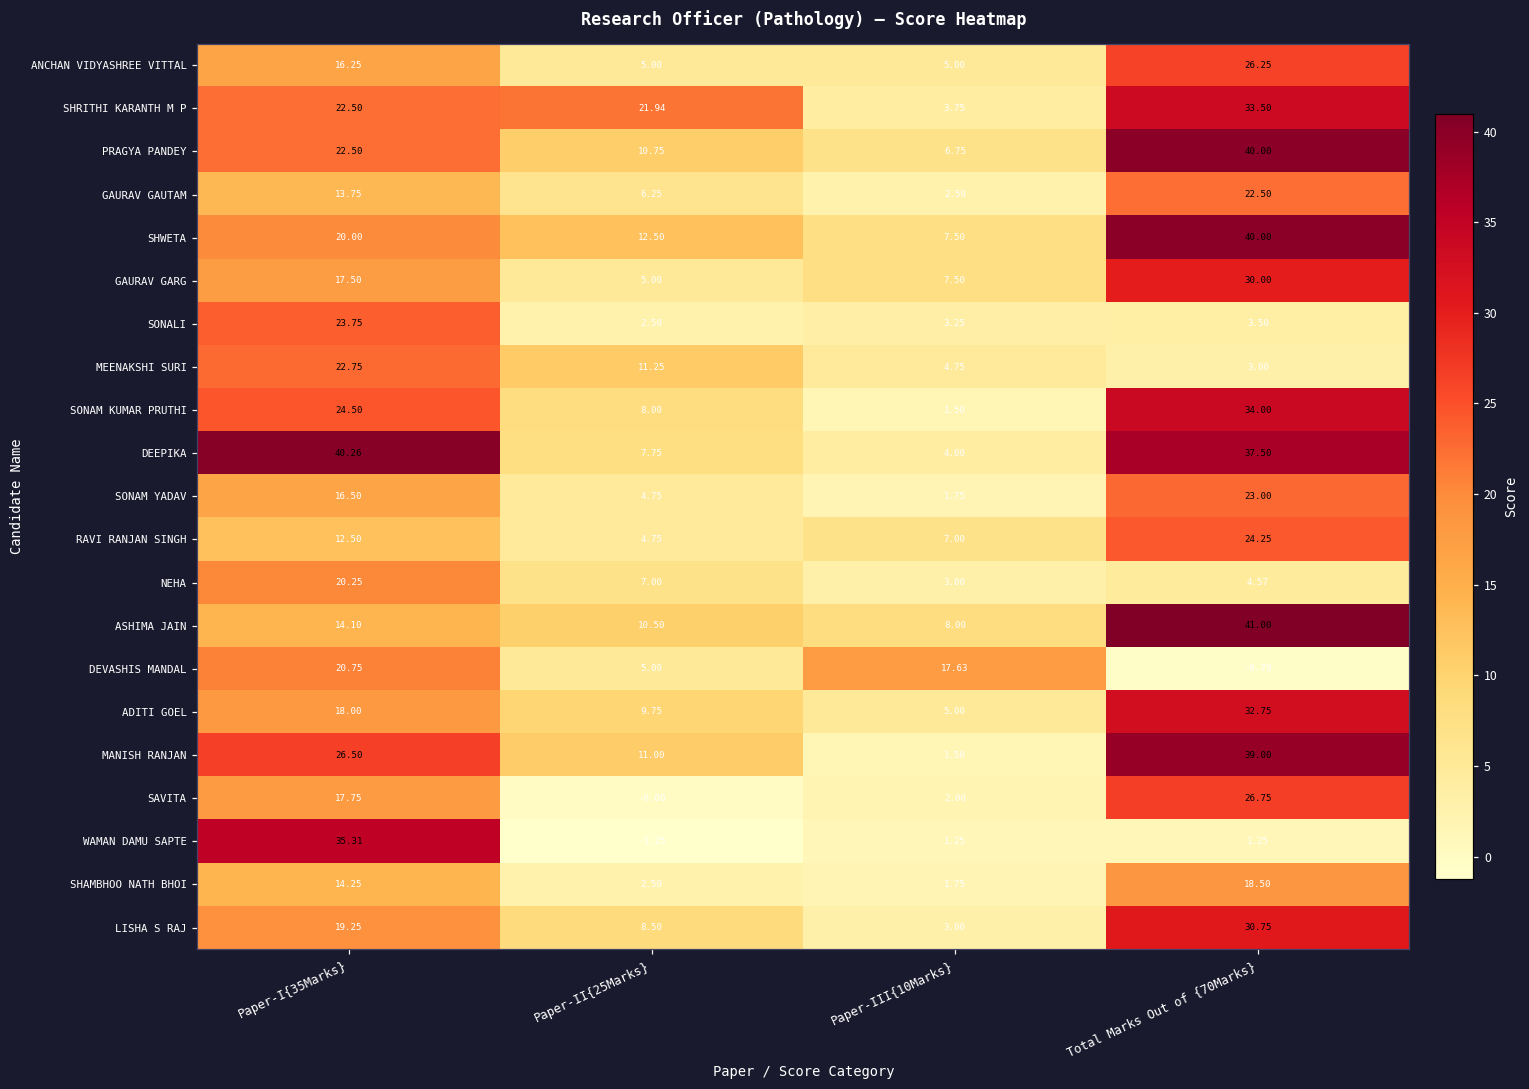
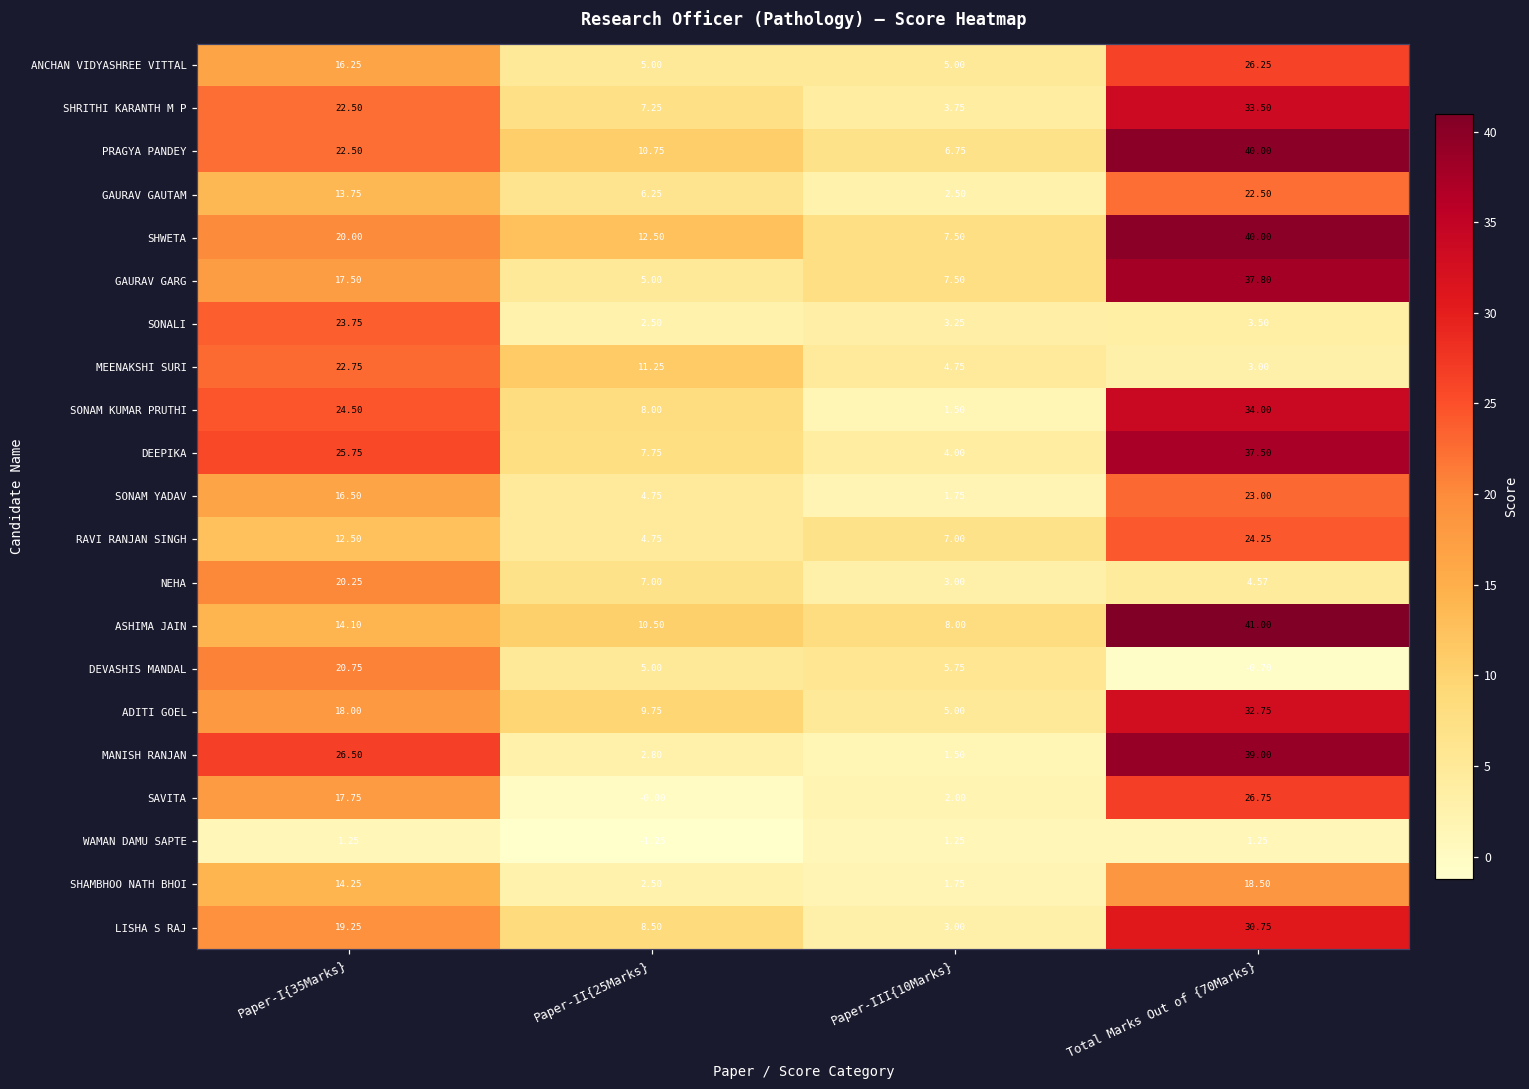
SHRITHI KARANTH M P, Paper-II{25Marks}: 21.94 -> 7.25
GAURAV GARG, Total Marks Out of {70Marks}: 30.00 -> 37.80
DEEPIKA, Paper-I{35Marks}: 40.26 -> 25.75
DEVASHIS MANDAL, Paper-III{10Marks}: 17.63 -> 5.75
MANISH RANJAN, Paper-II{25Marks}: 11.00 -> 2.80
WAMAN DAMU SAPTE, Paper-I{35Marks}: 35.31 -> 1.25
